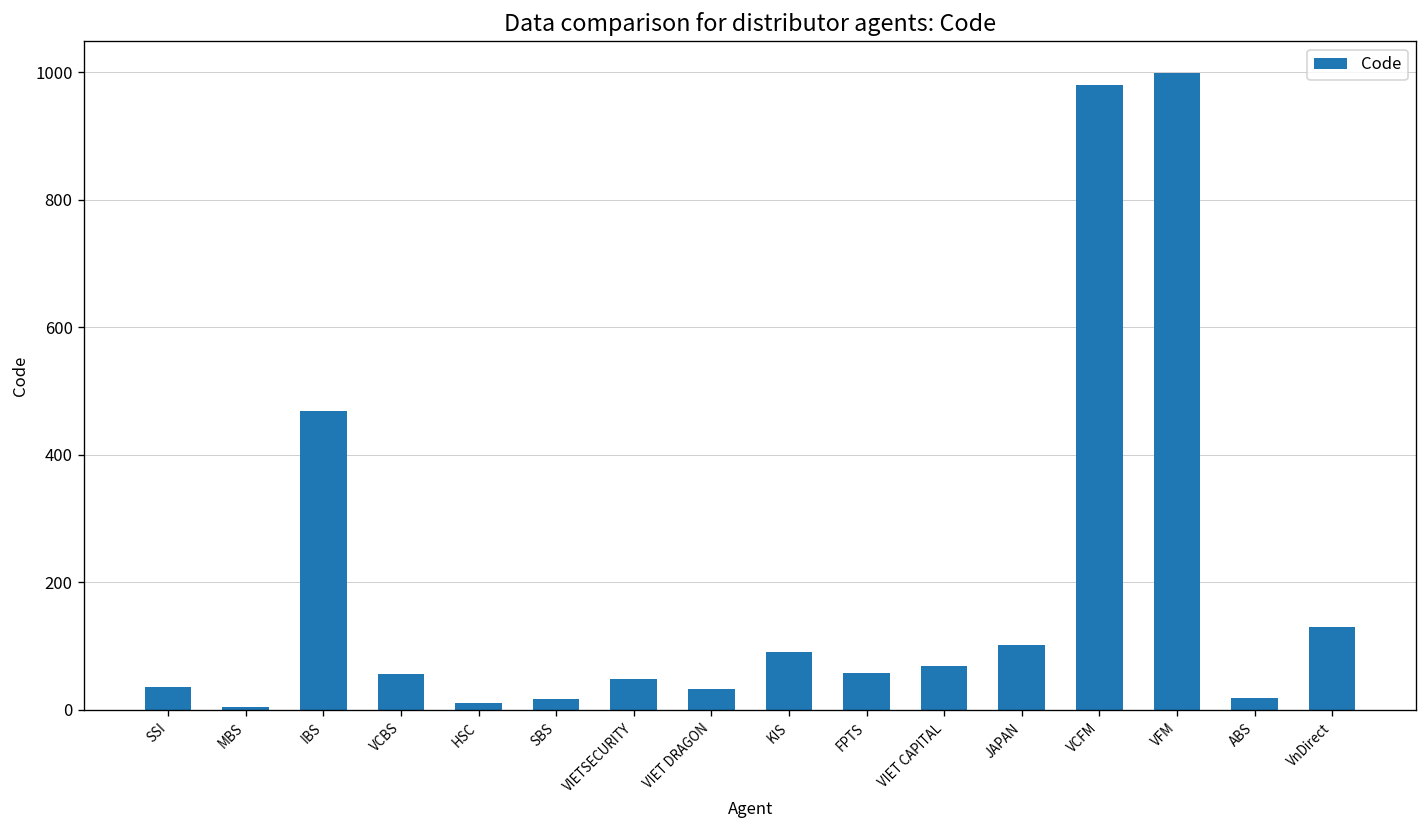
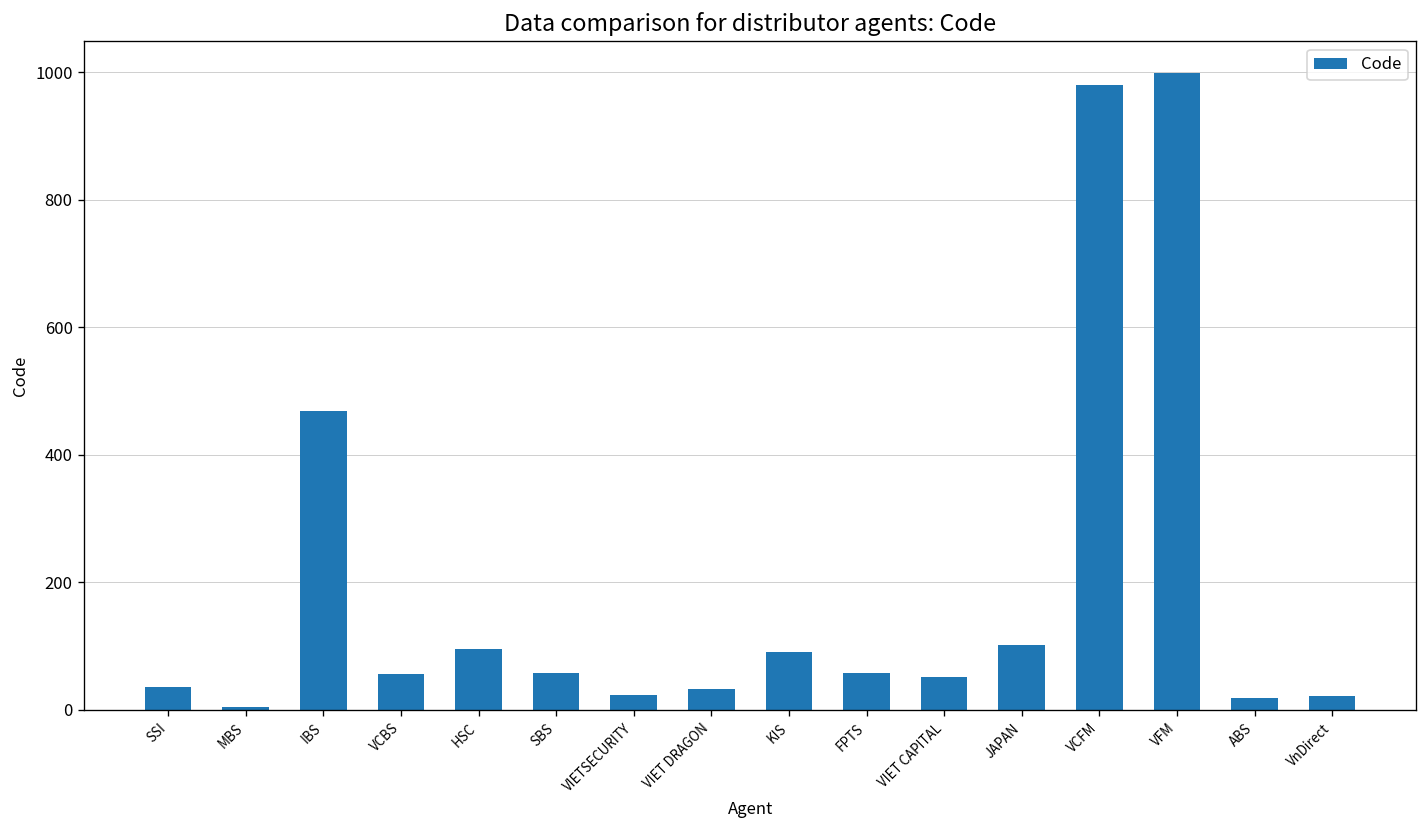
HSC: 10 -> 100
SBS: 20 -> 60
VIETSECURITY: 50 -> 20
VIET CAPITAL: 70 -> 50
VnDirect: 130 -> 20
